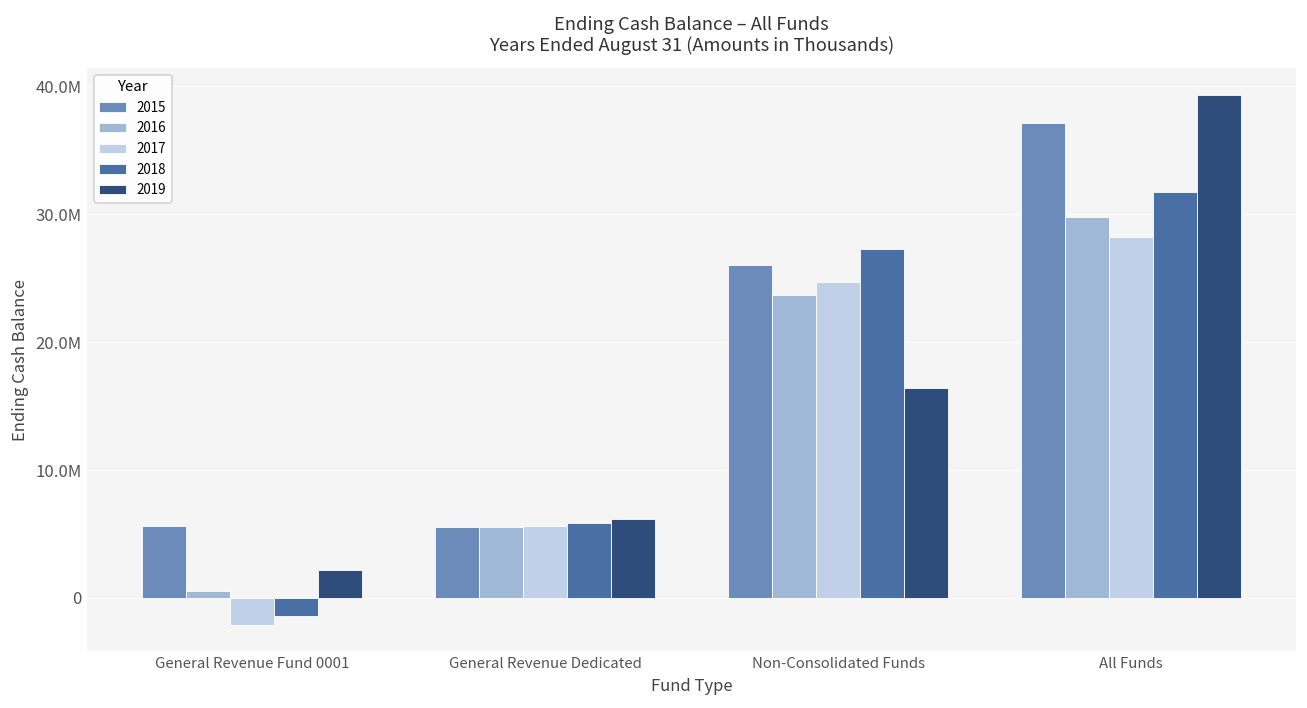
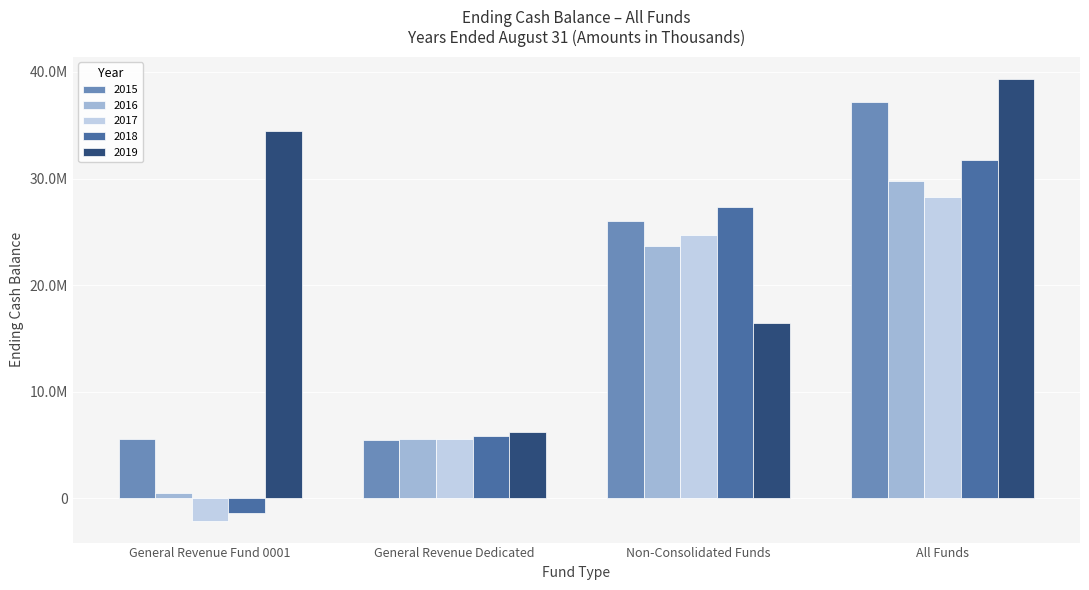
2019, General Revenue Fund 0001: 2200000 -> 34500000
